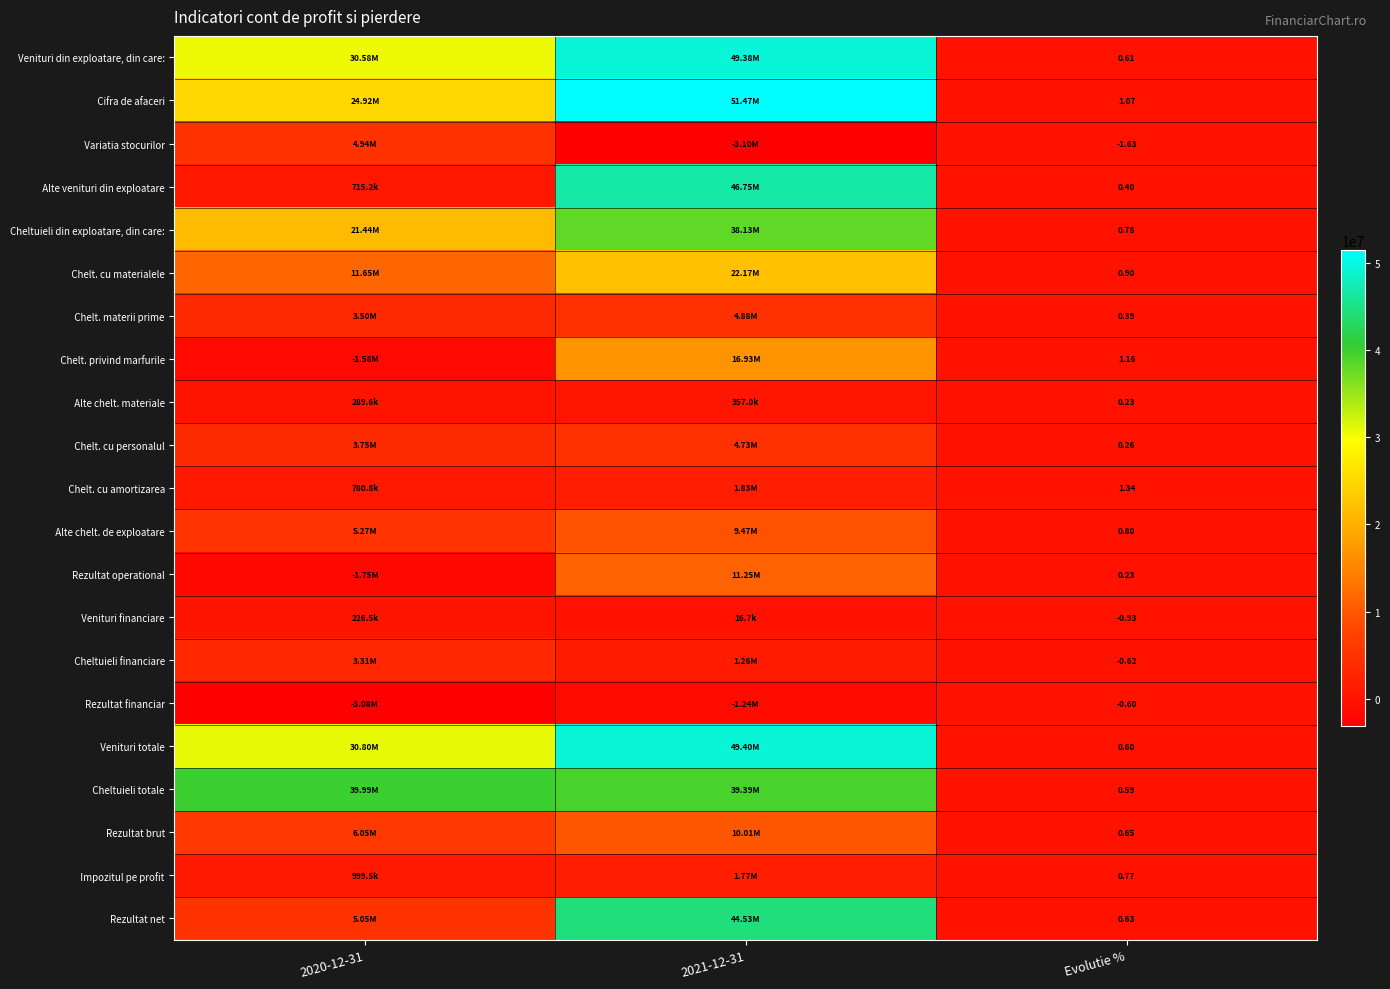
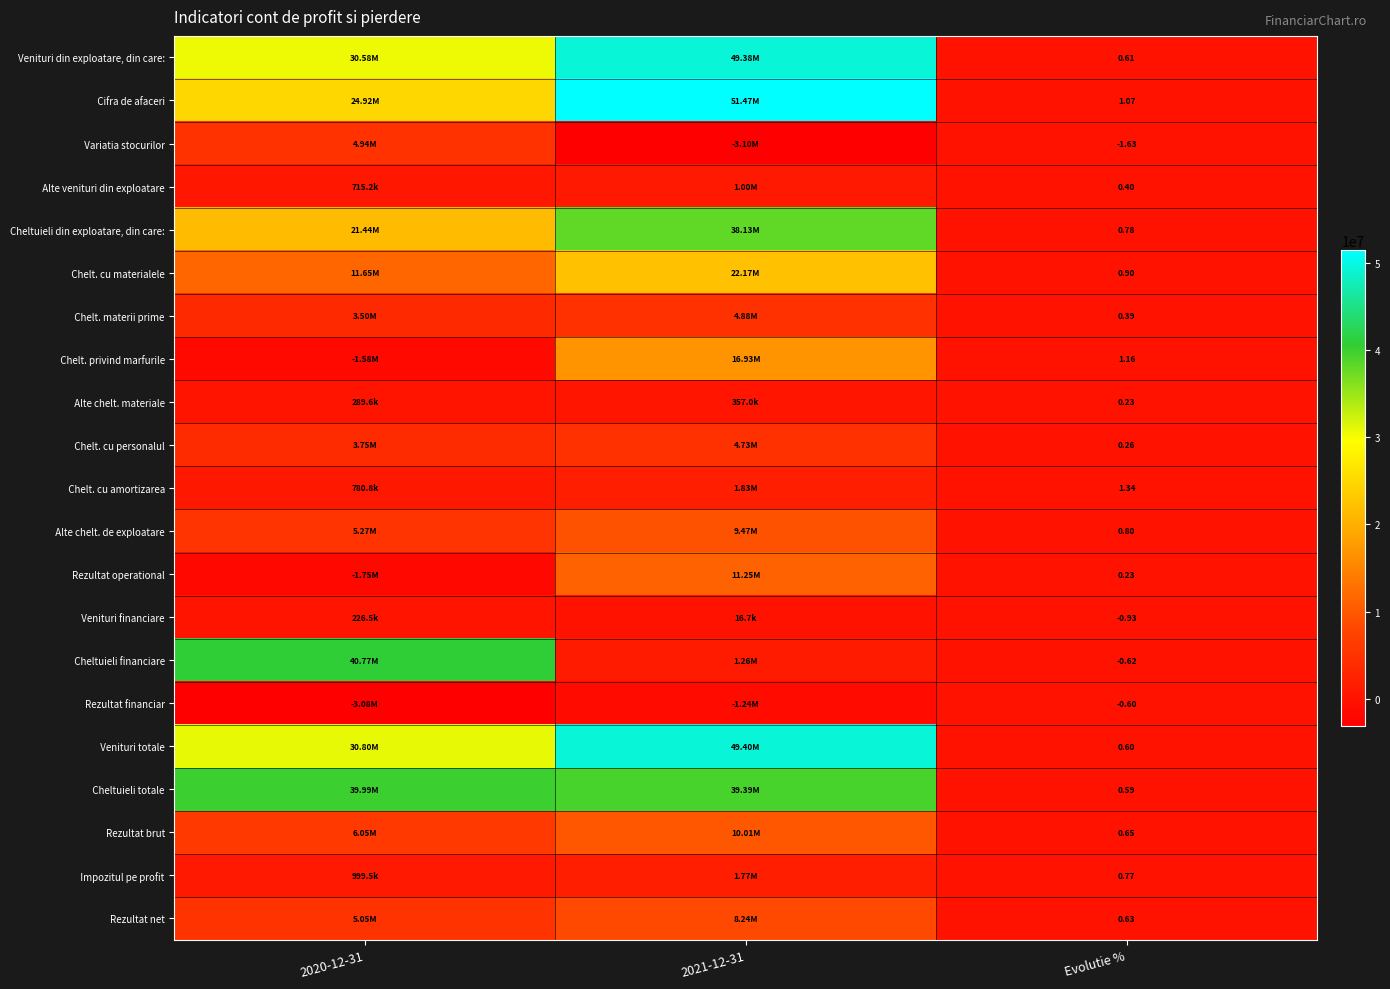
Alte venituri din exploatare, 2021-12-31: 46.75M -> 1.00M
Cheltuieli financiare, 2020-12-31: 3.31M -> 40.77M
Rezultat net, 2021-12-31: 44.53M -> 8.24M
